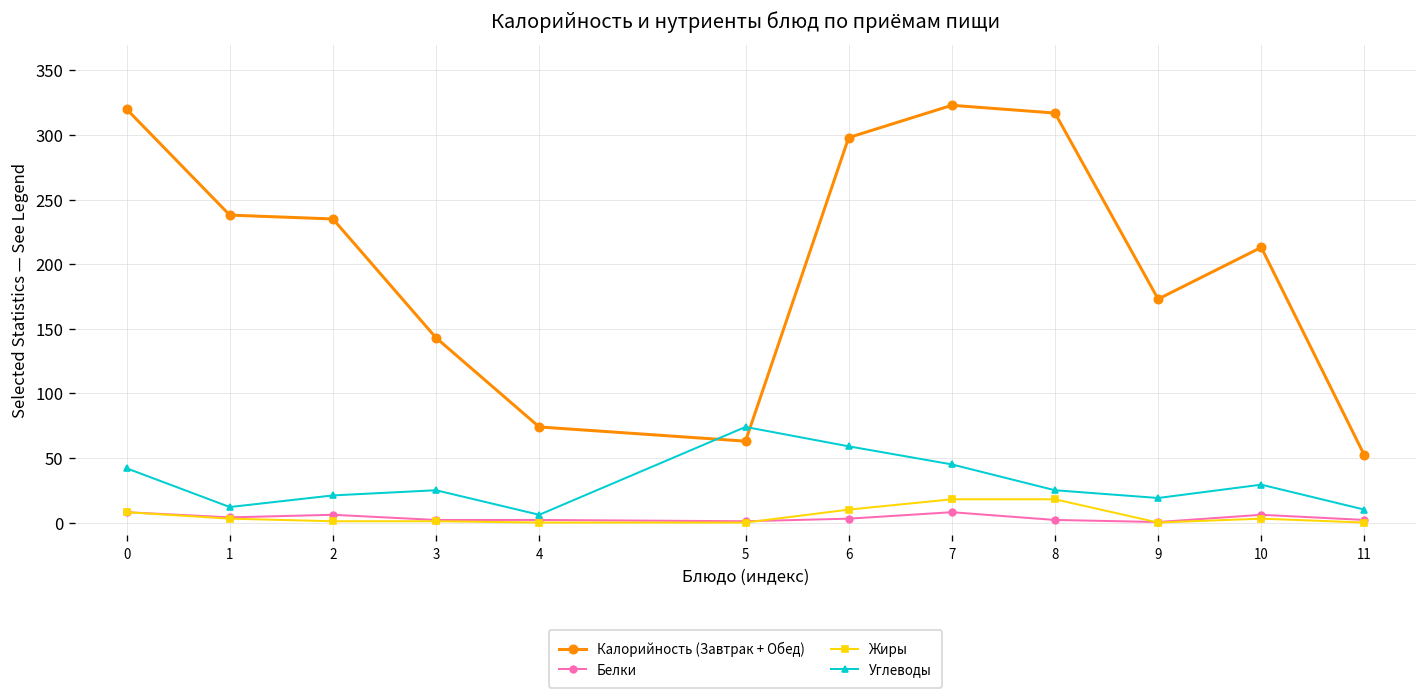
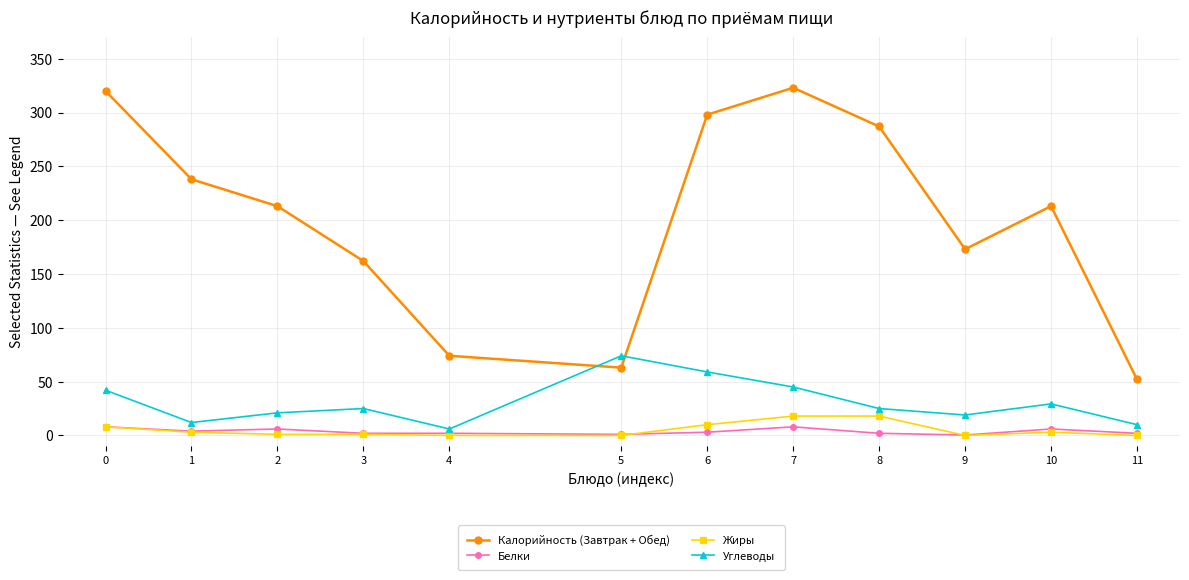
Калорийность (Завтрак + Обед), 2: 235 -> 213
Калорийность (Завтрак + Обед), 3: 143 -> 162
Калорийность (Завтрак + Обед), 8: 317 -> 287
